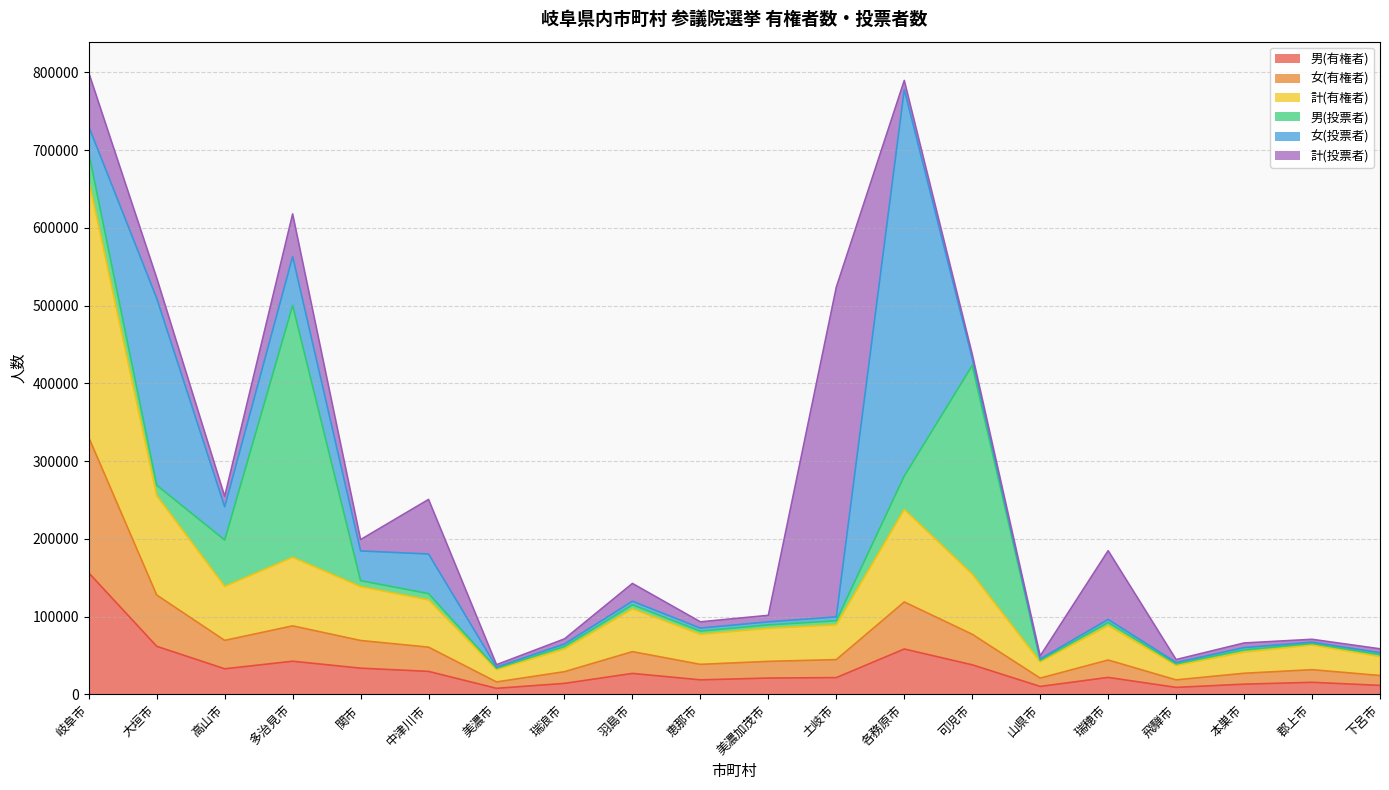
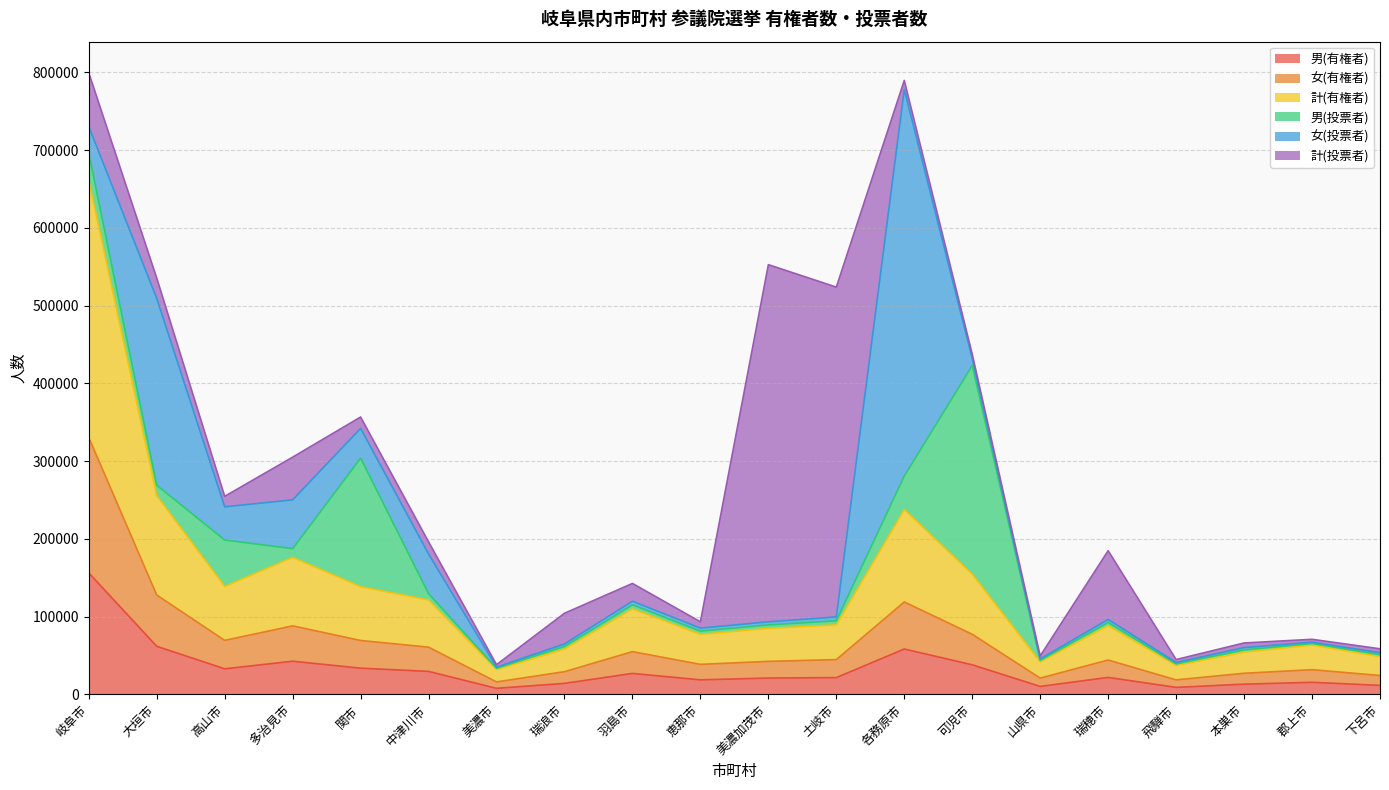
男(投票者), 多治見市: 320000 -> 10000
男(投票者), 関市: 10000 -> 170000
計(投票者), 中津川市: 70000 -> 20000
計(投票者), 瑞浪市: 10000 -> 40000
計(投票者), 美濃加茂市: 10000 -> 460000
